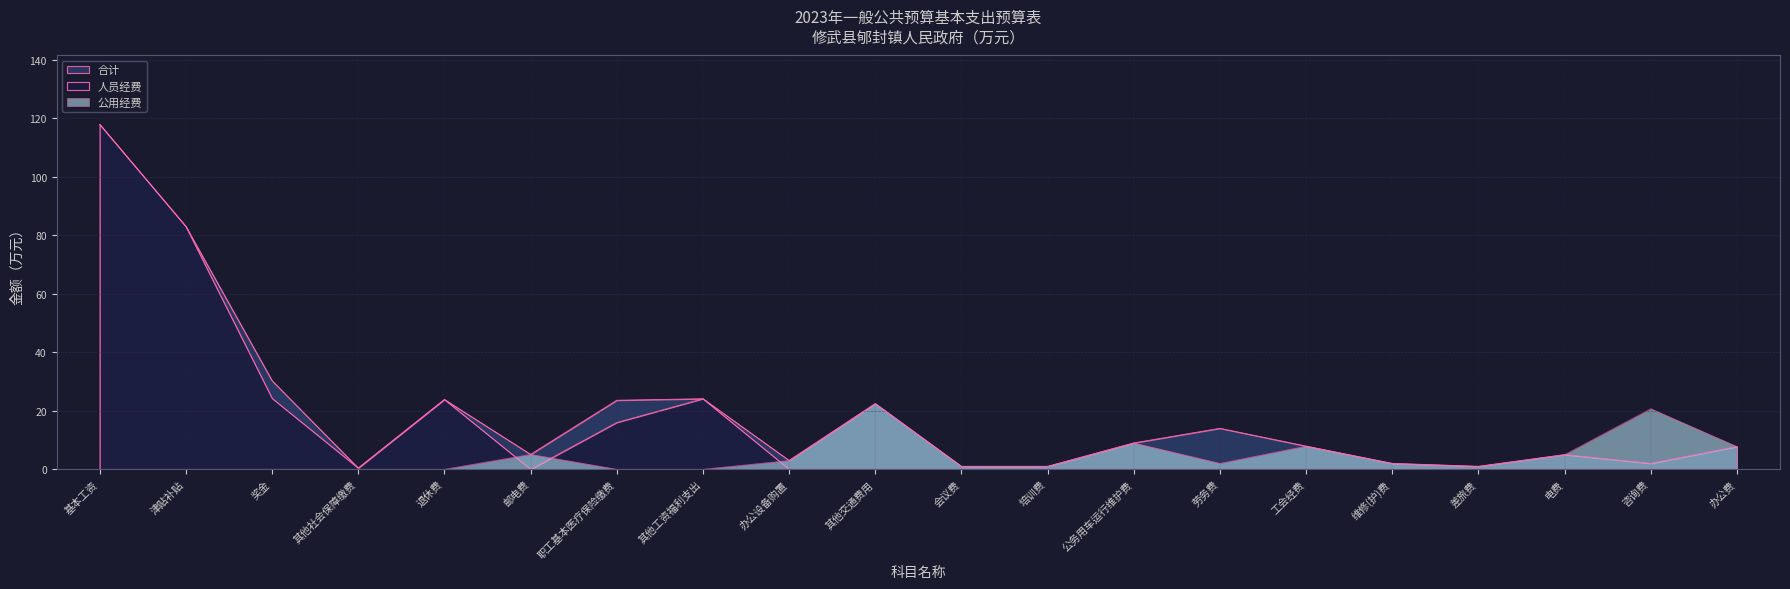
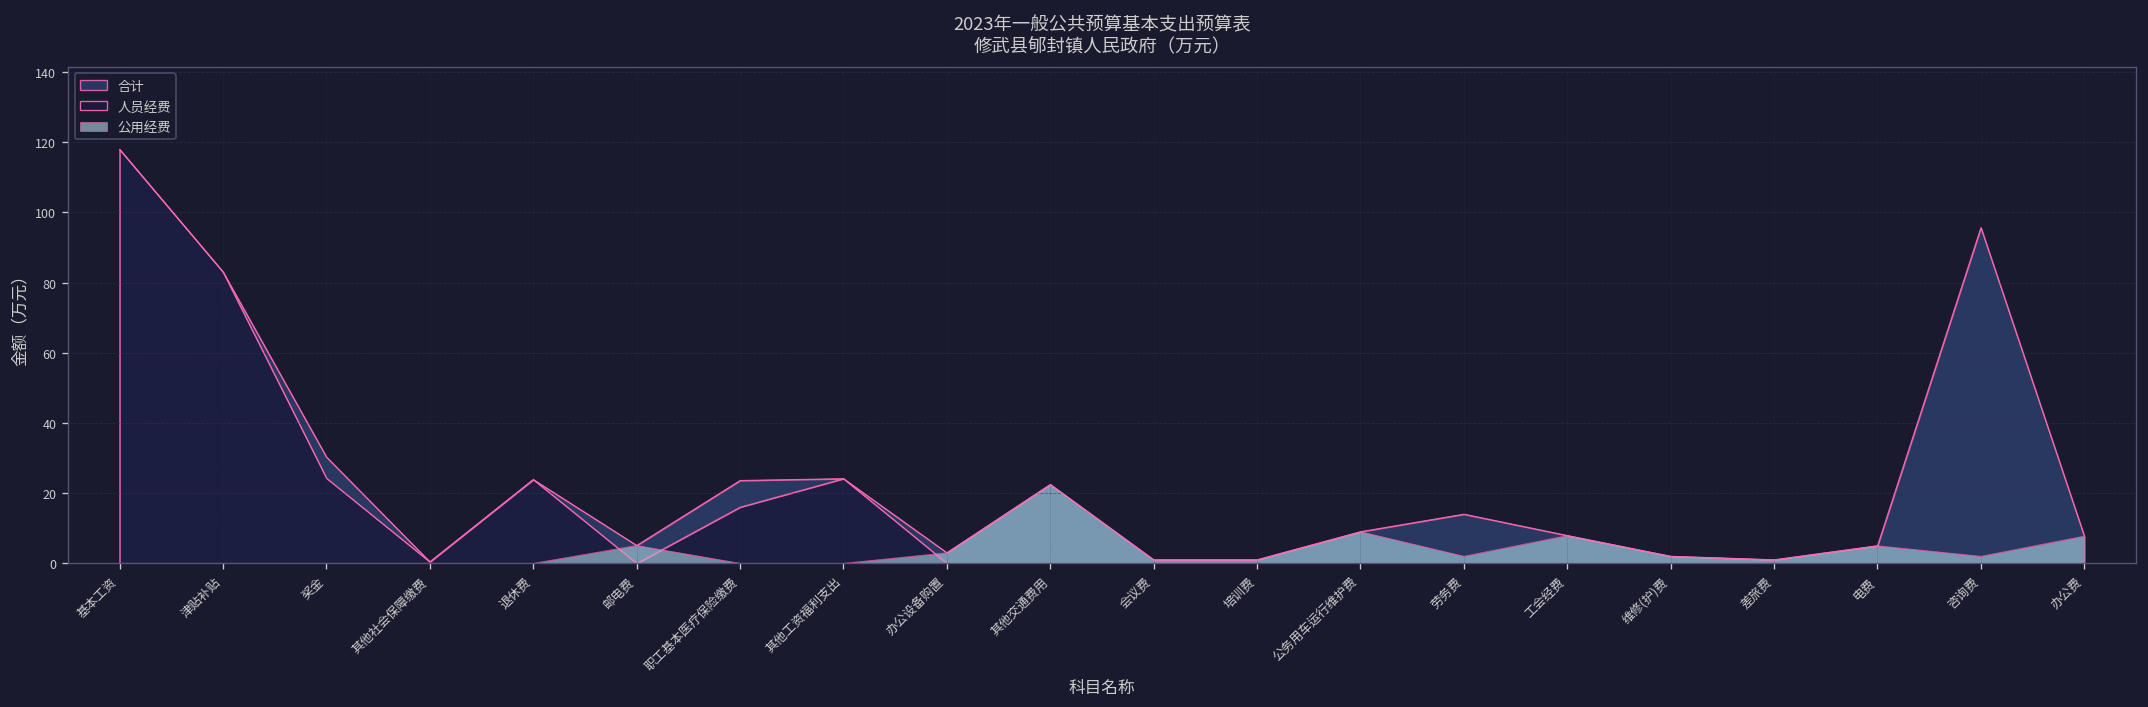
合计, 咨询费: 2 -> 96
公用经费, 咨询费: 21 -> 2
